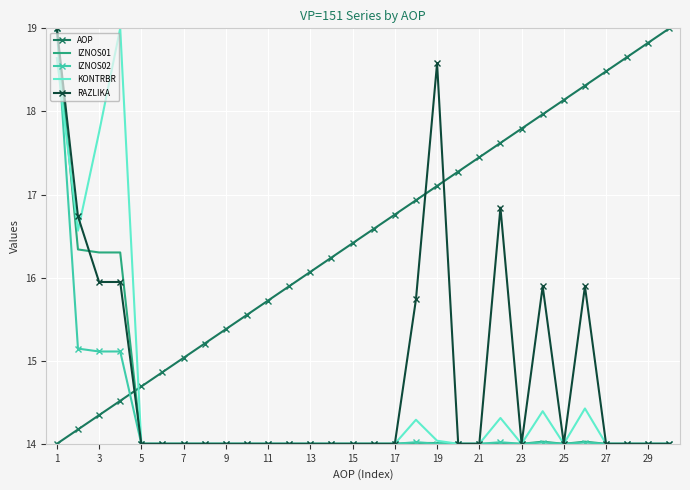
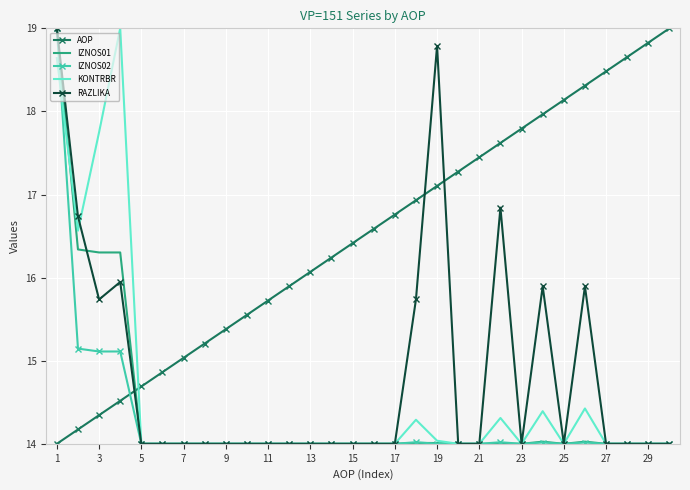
RAZLIKA, 3: 15.9 -> 15.7
RAZLIKA, 19: 18.6 -> 18.8
